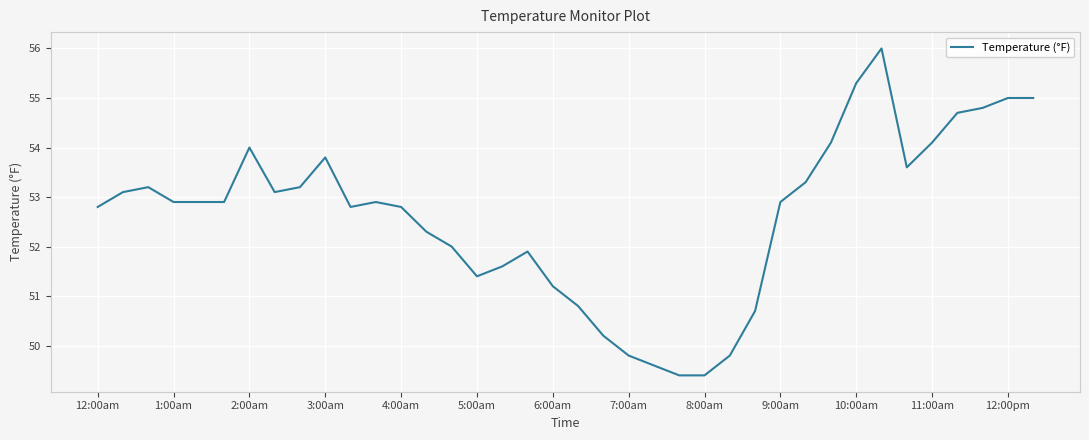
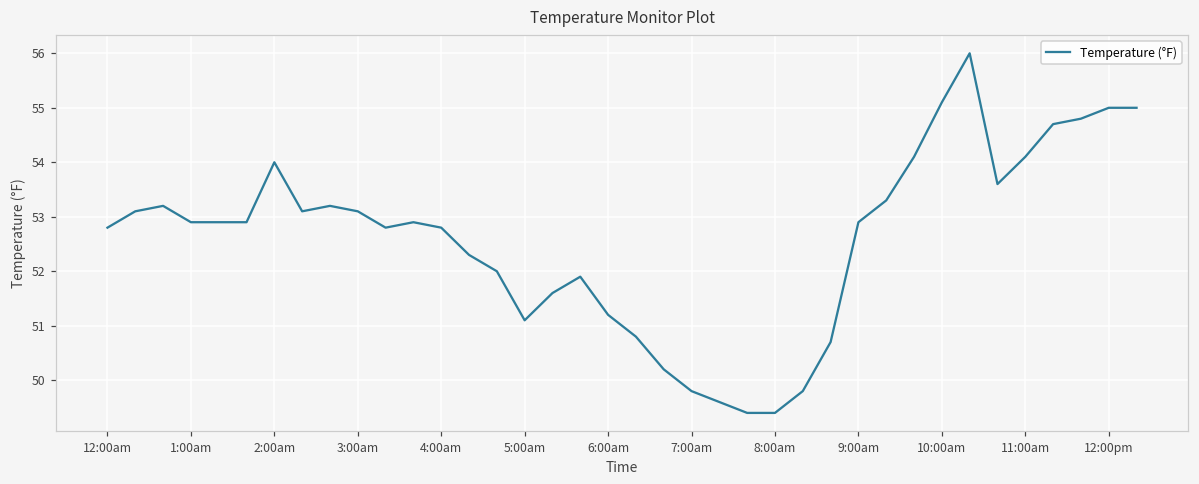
3:00am: 53.8 -> 53.1
5:00am: 51.4 -> 51.1
10:00am: 55.3 -> 55.1
